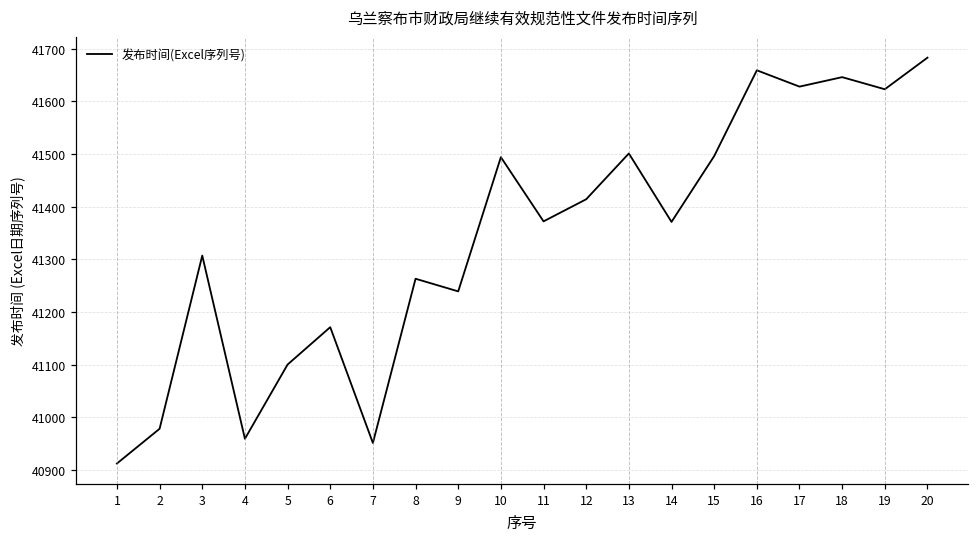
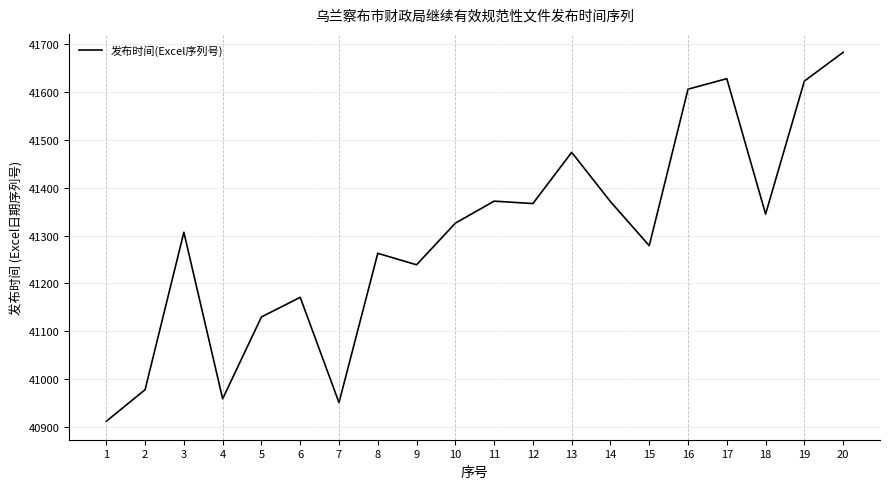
5: 41100 -> 41130
10: 41490 -> 41330
12: 41410 -> 41370
13: 41500 -> 41470
15: 41500 -> 41280
16: 41660 -> 41610
18: 41650 -> 41350
